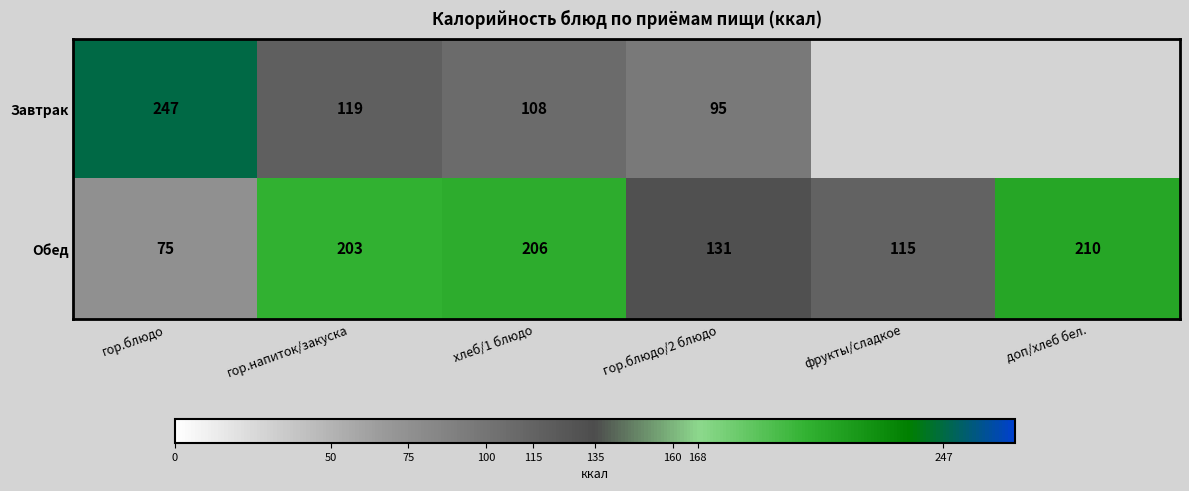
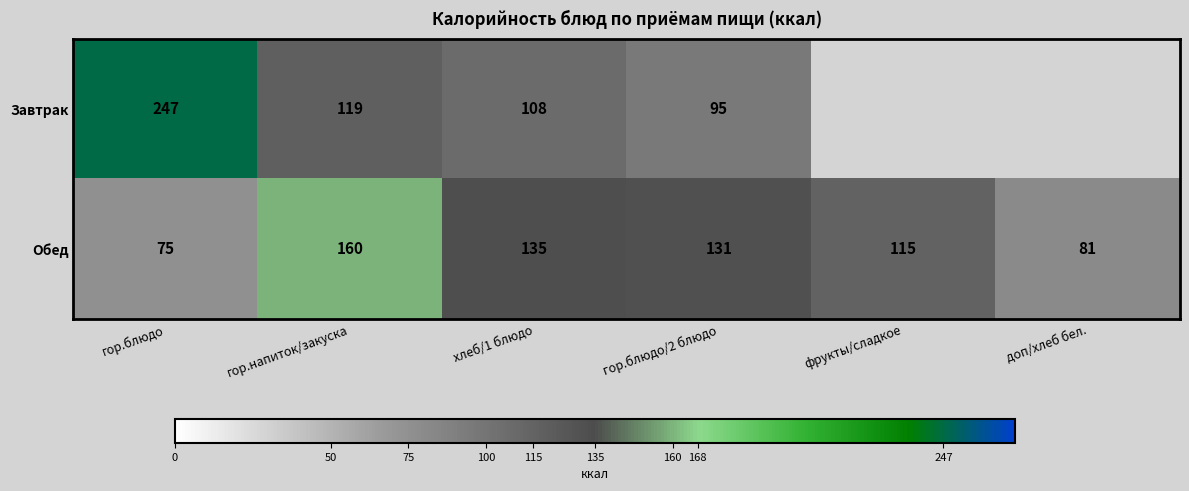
Обед, гор.напиток/закуска: 203 -> 160
Обед, хлеб/1 блюдо: 206 -> 135
Обед, доп/хлеб бел.: 210 -> 81
